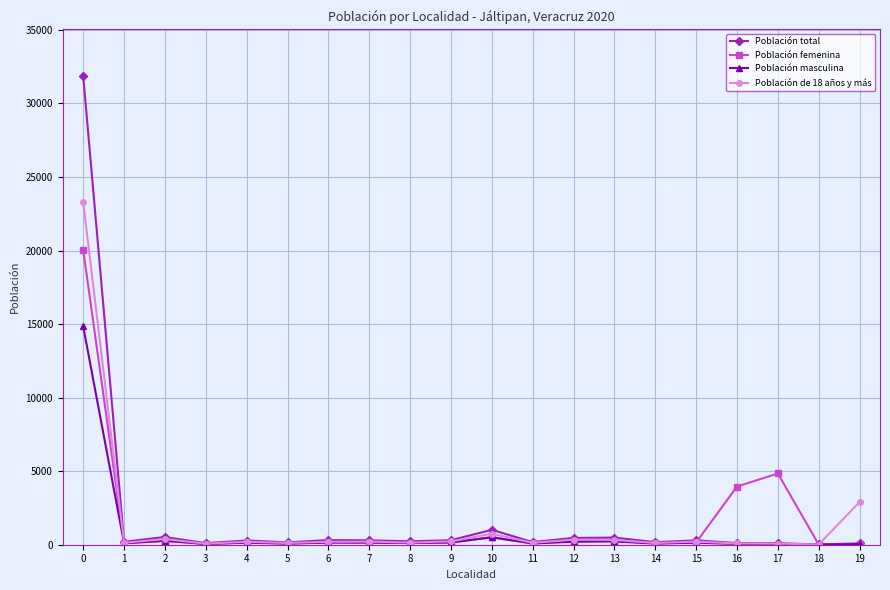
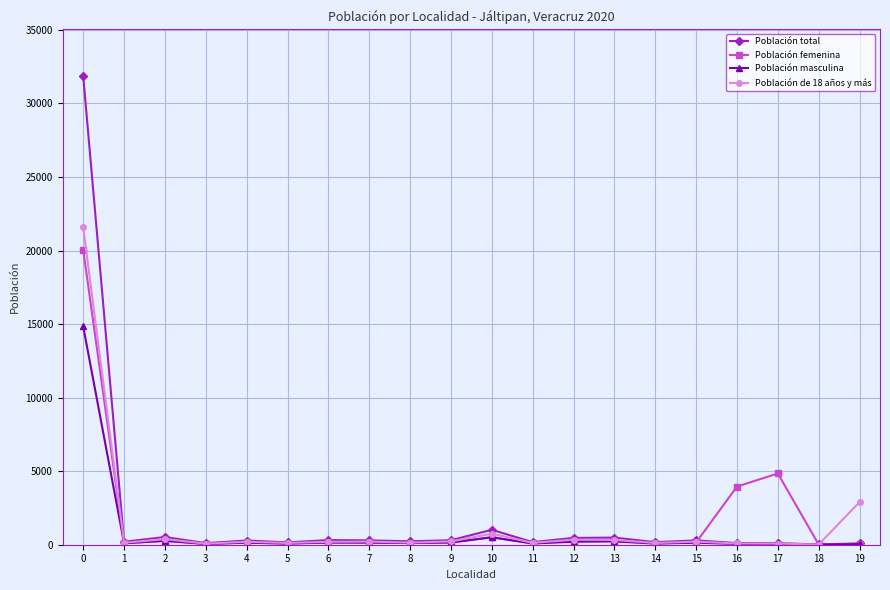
Población de 18 años y más, 0: 23300 -> 21600
